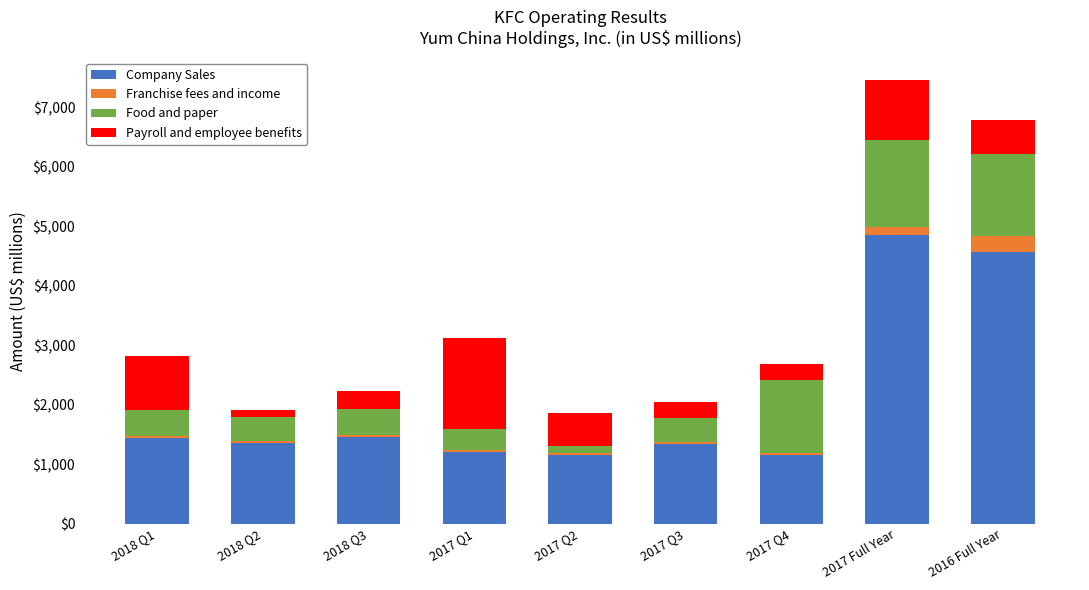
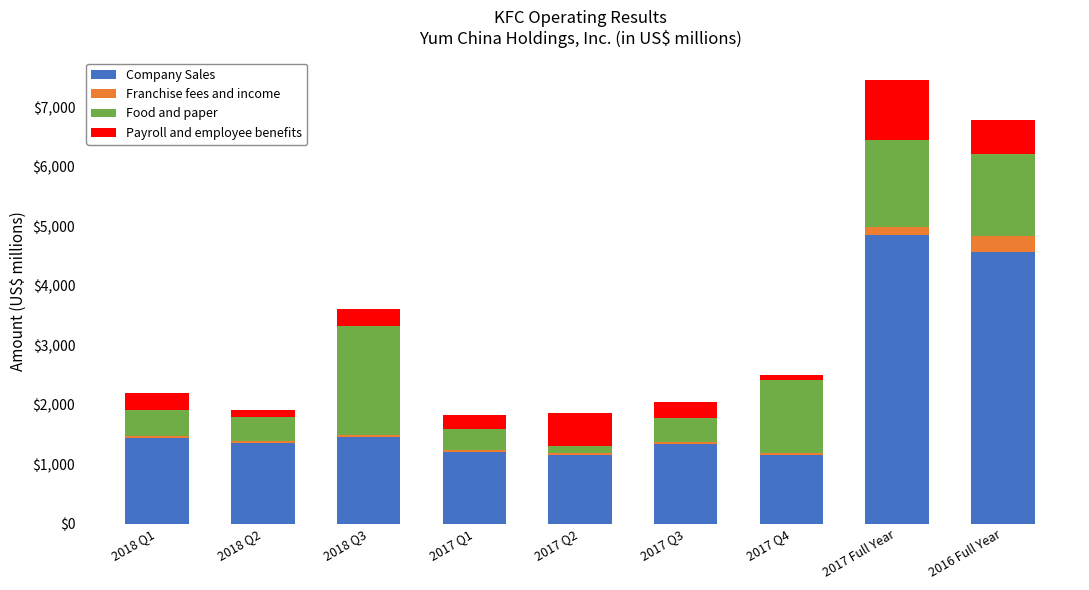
Payroll and employee benefits, 2018 Q1: $900 -> $300
Food and paper, 2018 Q3: $400 -> $1,800
Payroll and employee benefits, 2017 Q1: $1,500 -> $200
Payroll and employee benefits, 2017 Q4: $300 -> $100
